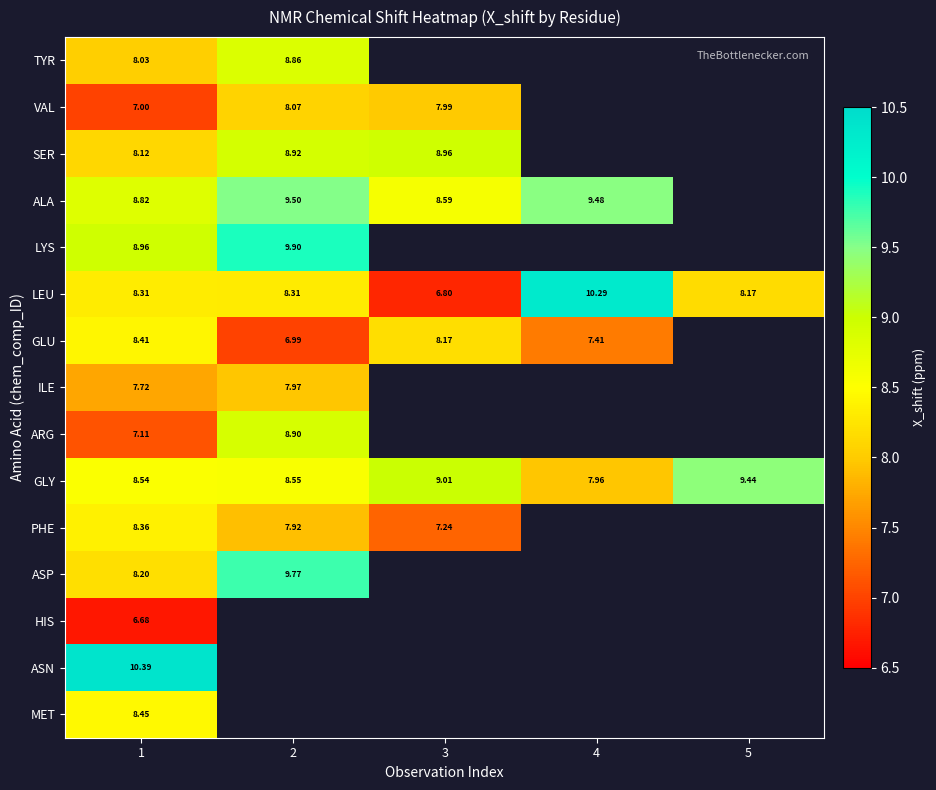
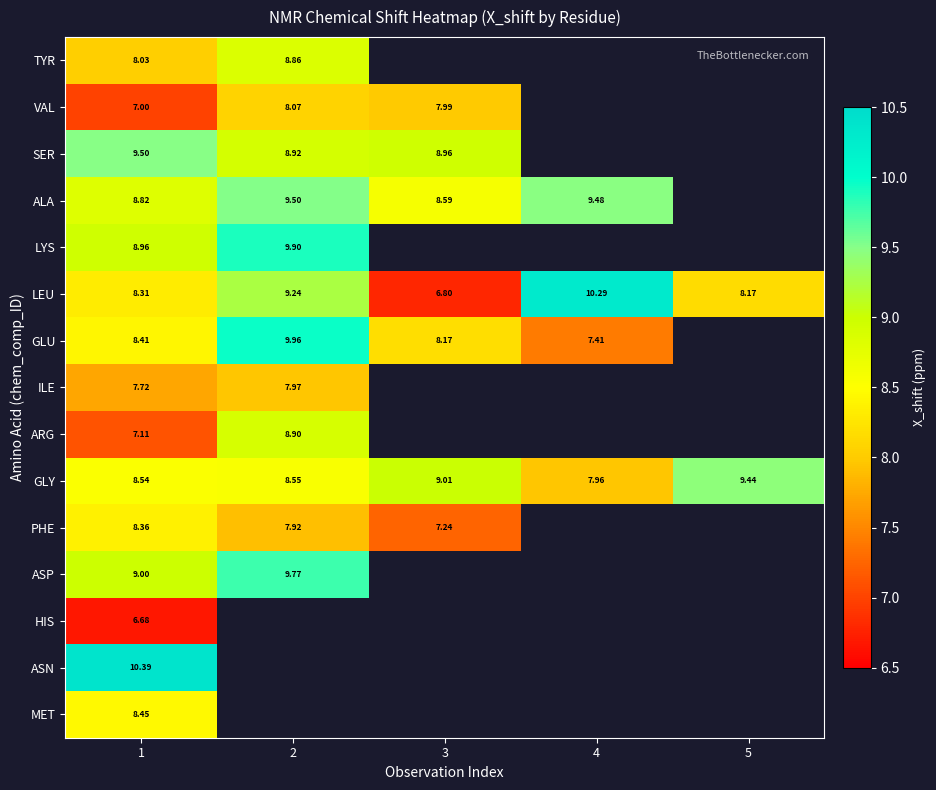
SER, 1: 8.12 -> 9.50
LEU, 2: 8.31 -> 9.24
GLU, 2: 6.99 -> 9.96
ASP, 1: 8.20 -> 9.00
